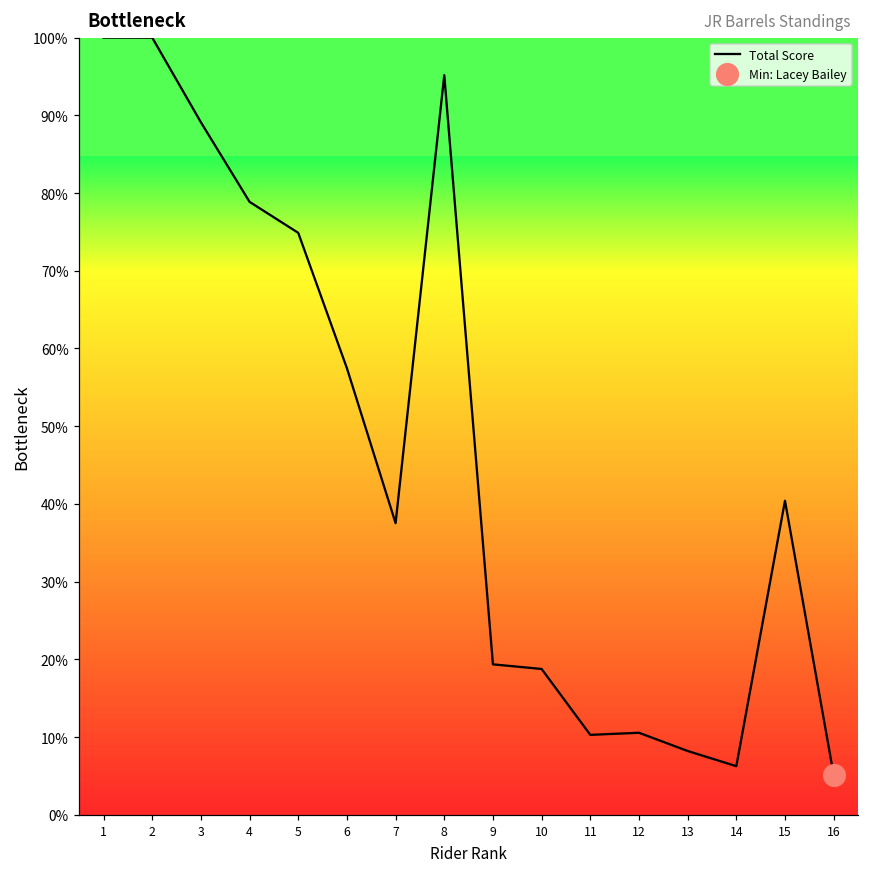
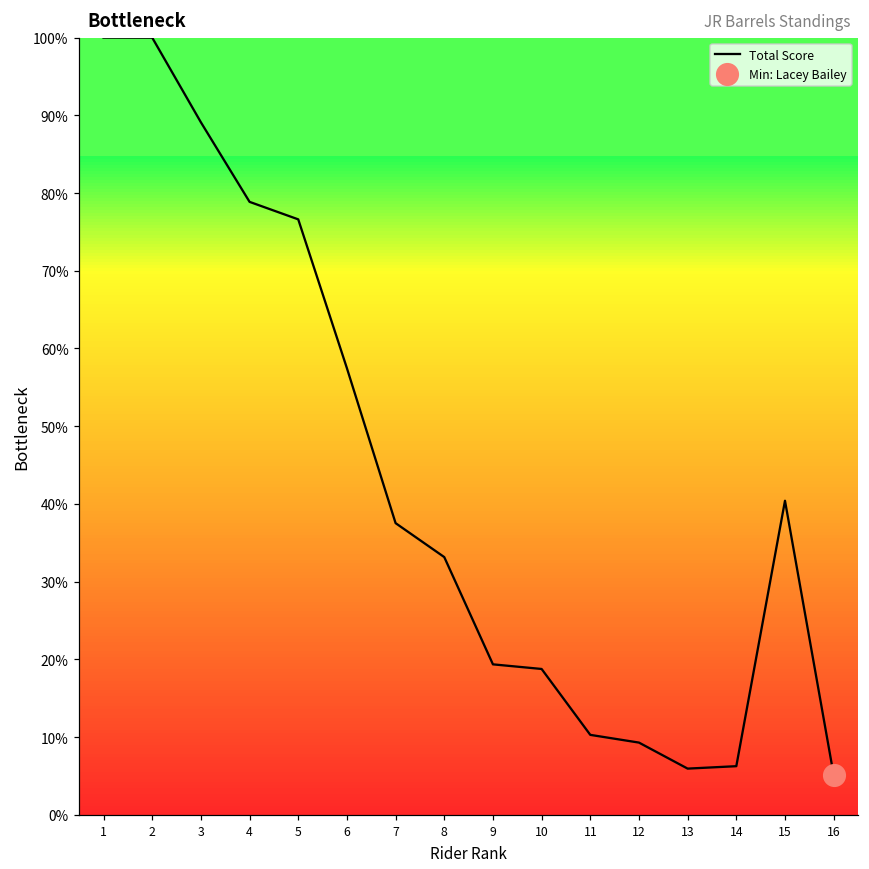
Total Score, 5: 75% -> 77%
Total Score, 8: 95% -> 33%
Total Score, 12: 11% -> 9%
Total Score, 13: 8% -> 6%
